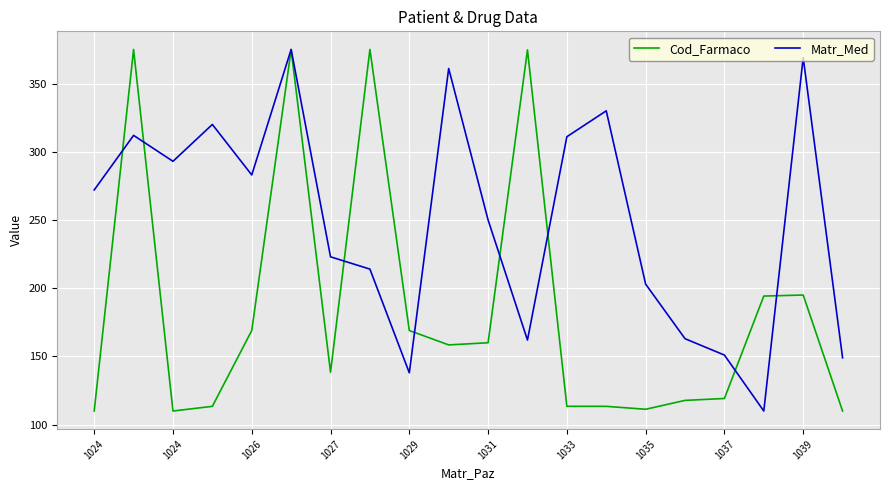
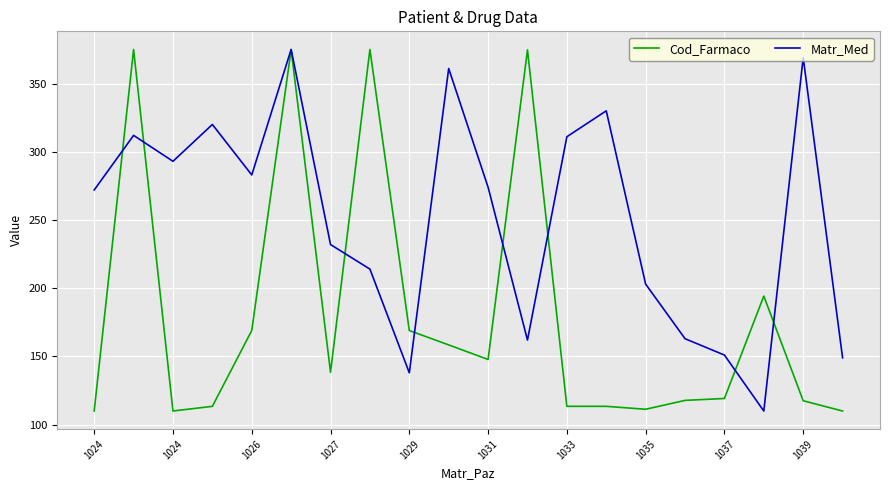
Matr_Med, 1027: 223 -> 232
Cod_Farmaco, 1031: 160 -> 148
Matr_Med, 1031: 250 -> 274
Cod_Farmaco, 1039: 195 -> 118
